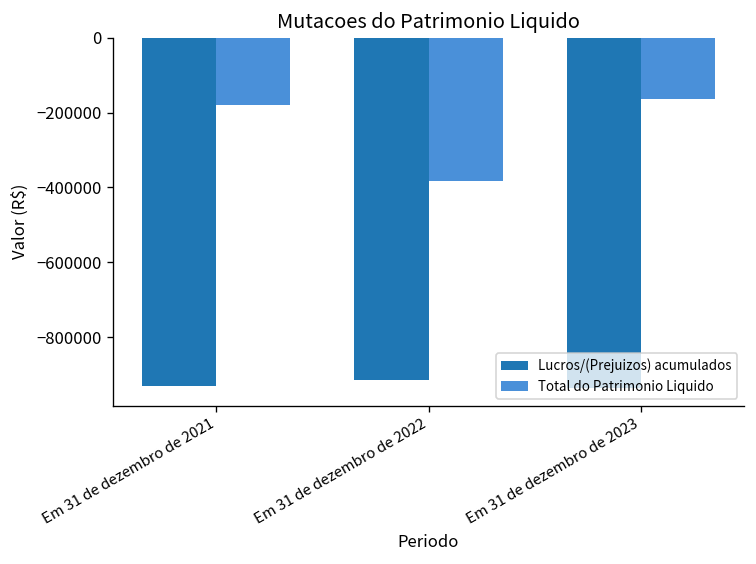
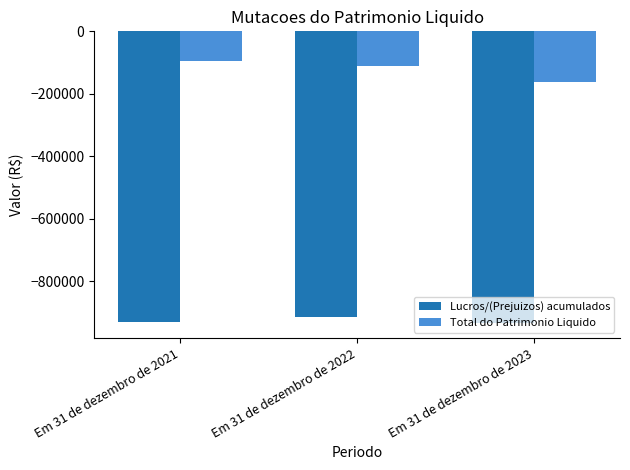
Total do Patrimonio Liquido, Em 31 de dezembro de 2021: -180000 -> -90000
Total do Patrimonio Liquido, Em 31 de dezembro de 2022: -380000 -> -110000
